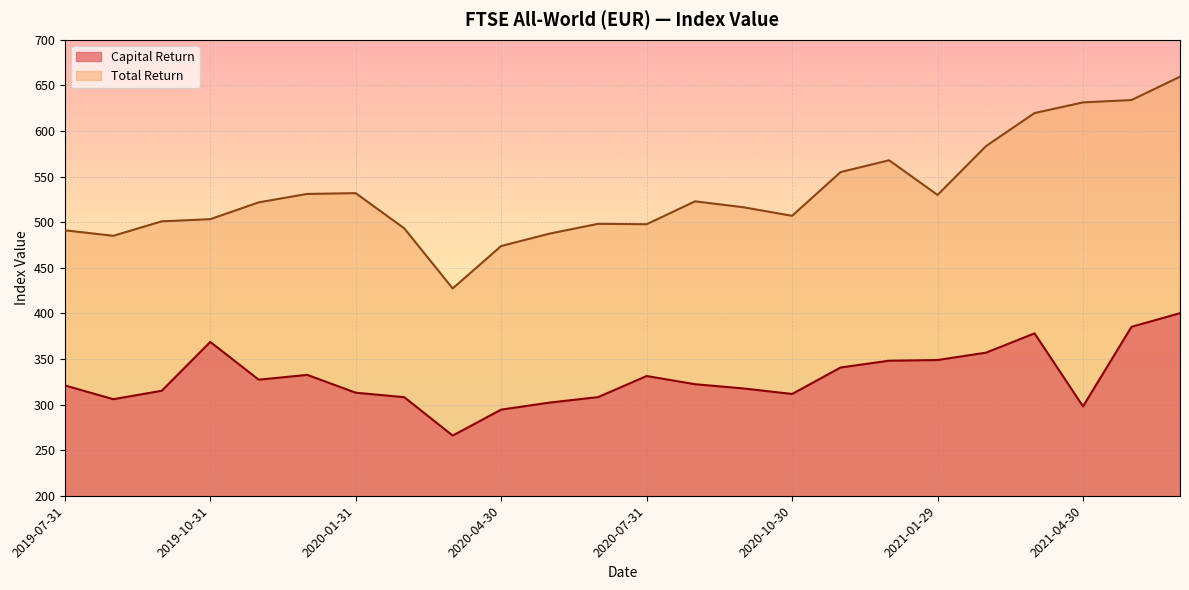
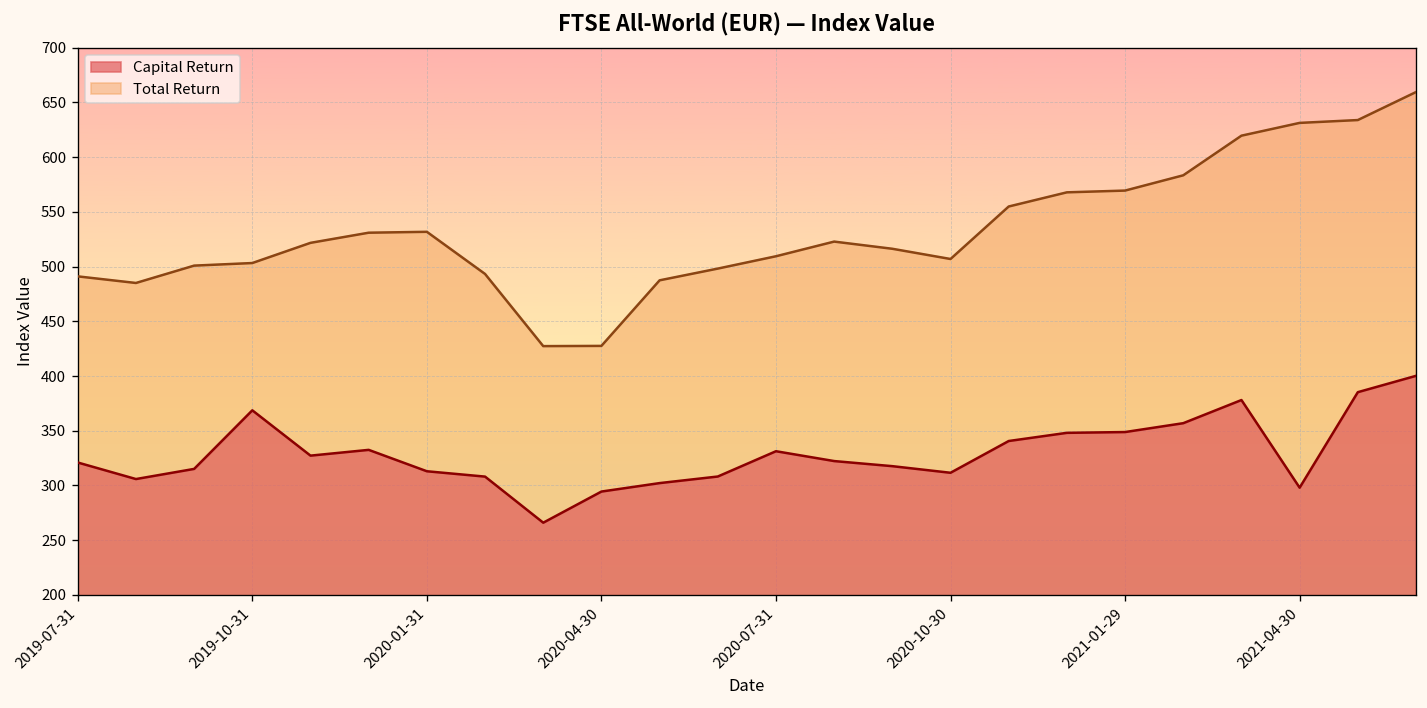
Total Return, 2020-04-30: 470 -> 430
Total Return, 2020-07-31: 500 -> 510
Total Return, 2021-01-29: 530 -> 570
